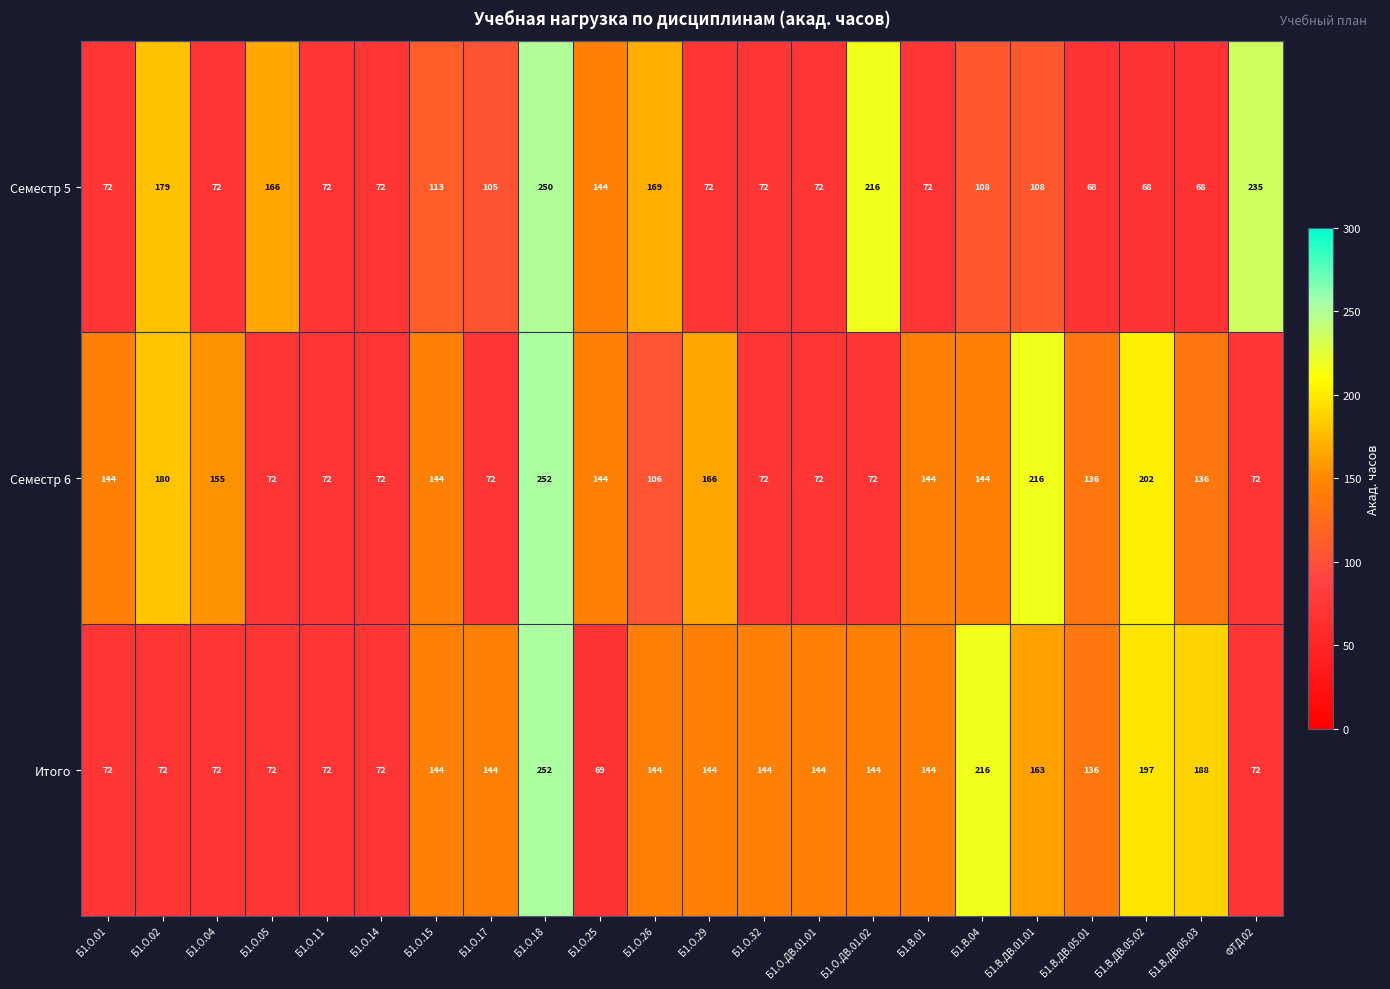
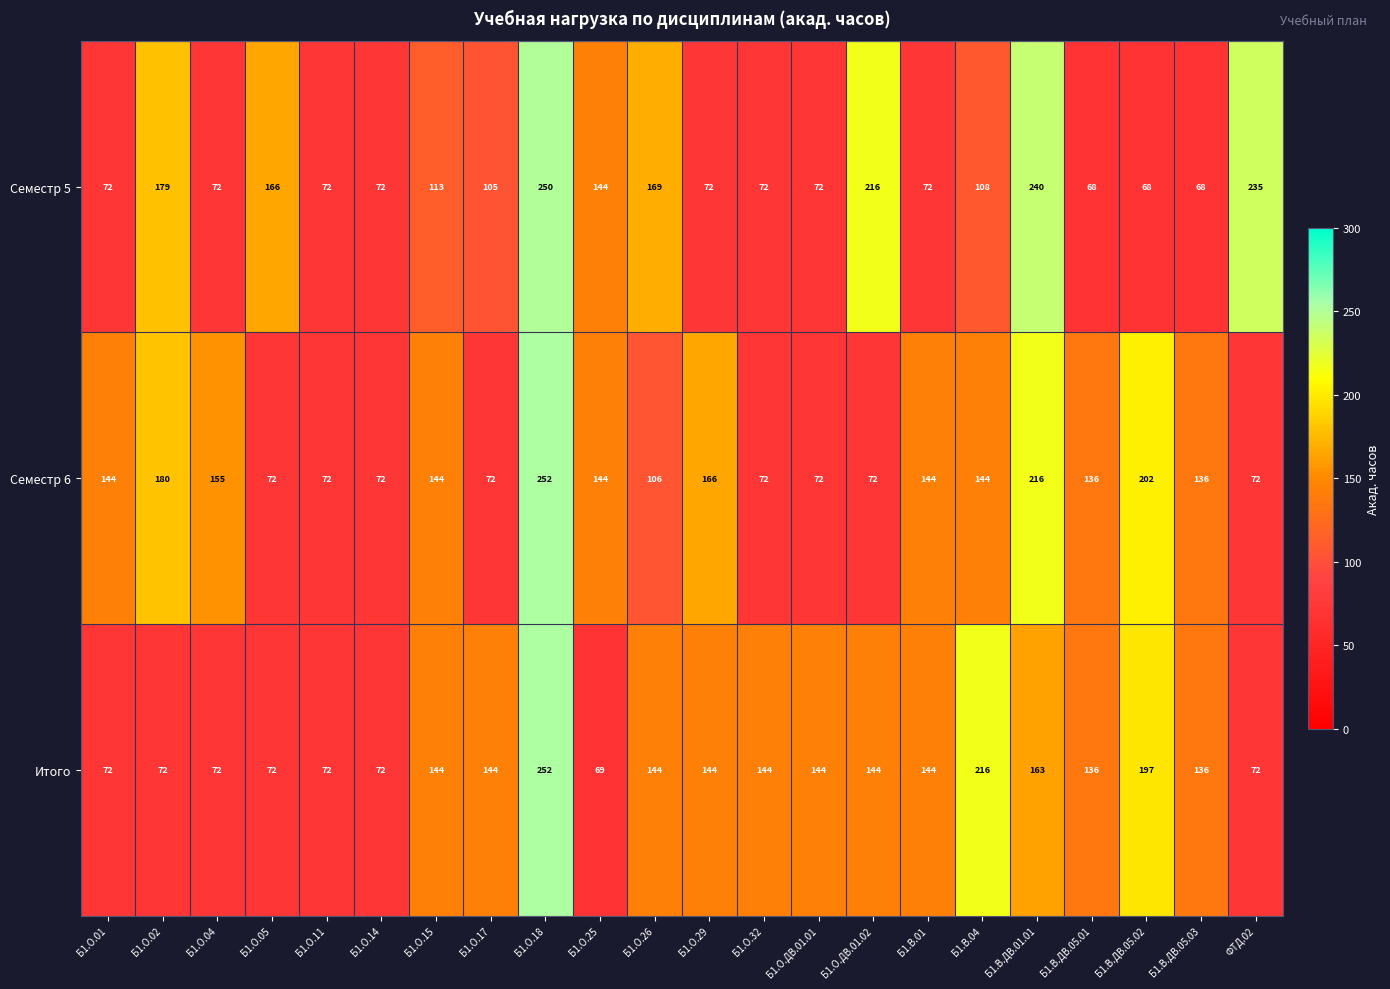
Семестр 5, Б1.В.ДВ.01.01: 108 -> 240
Итого, Б1.В.ДВ.05.03: 188 -> 136
